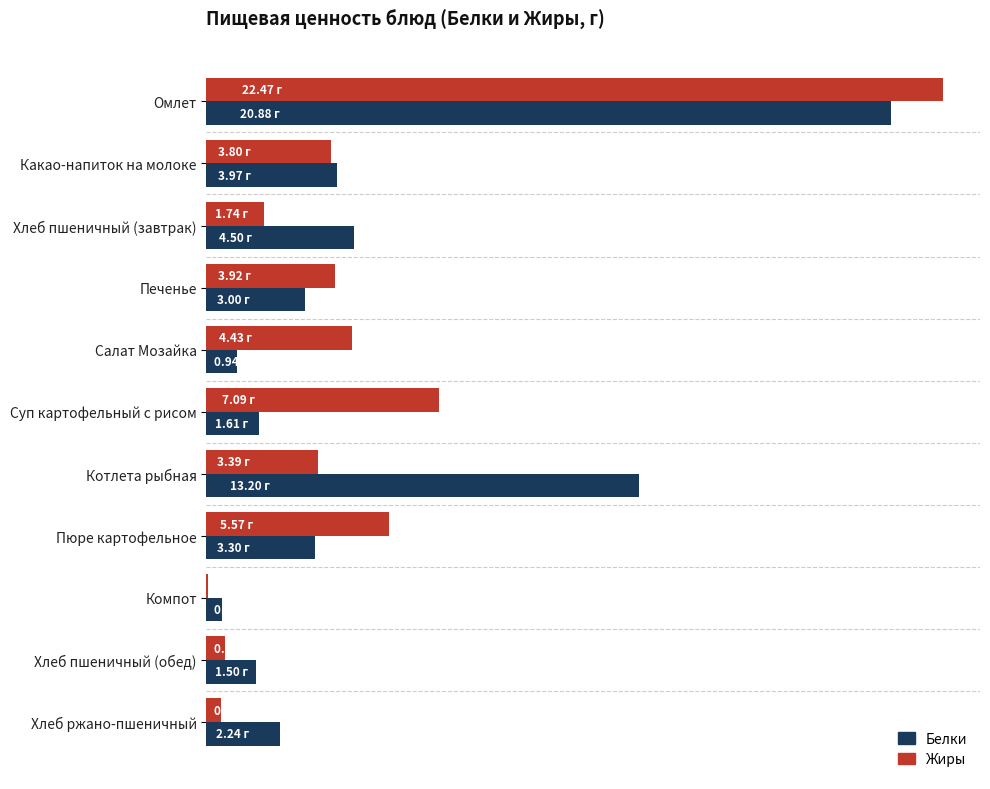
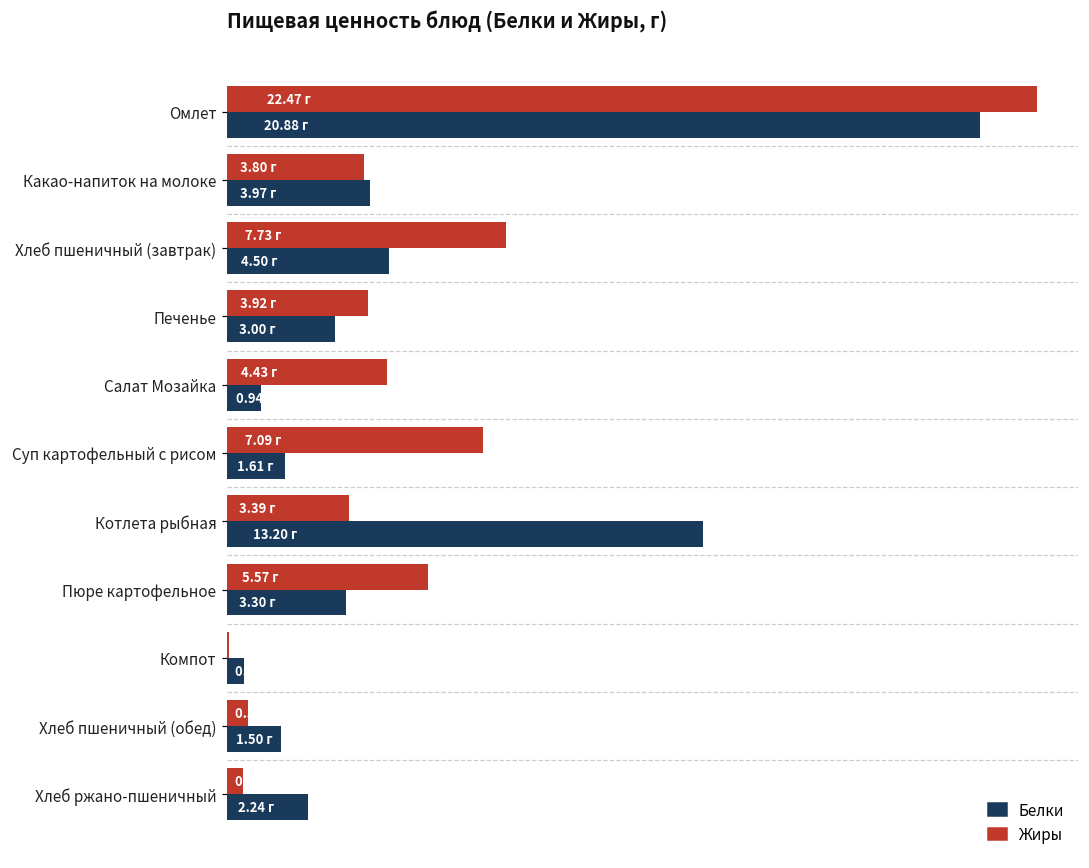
Жиры, Хлеб пшеничный (завтрак): 1.74 -> 7.73
